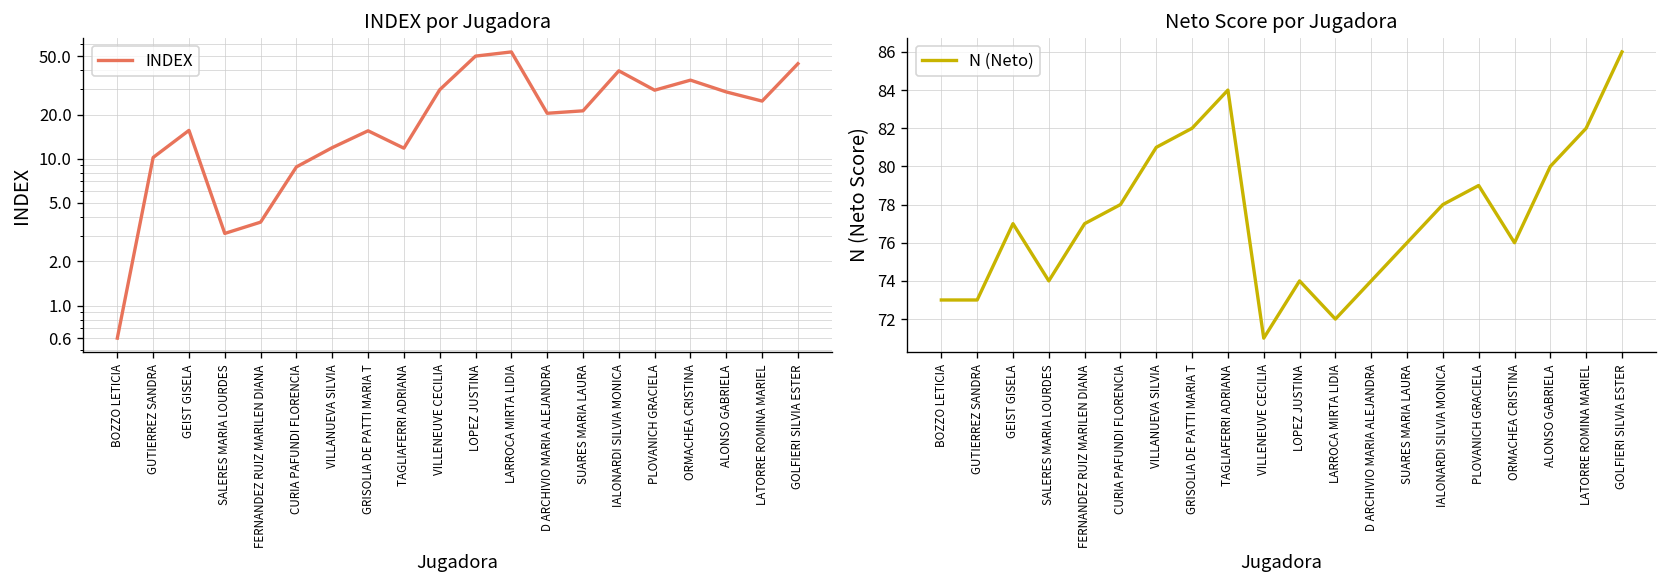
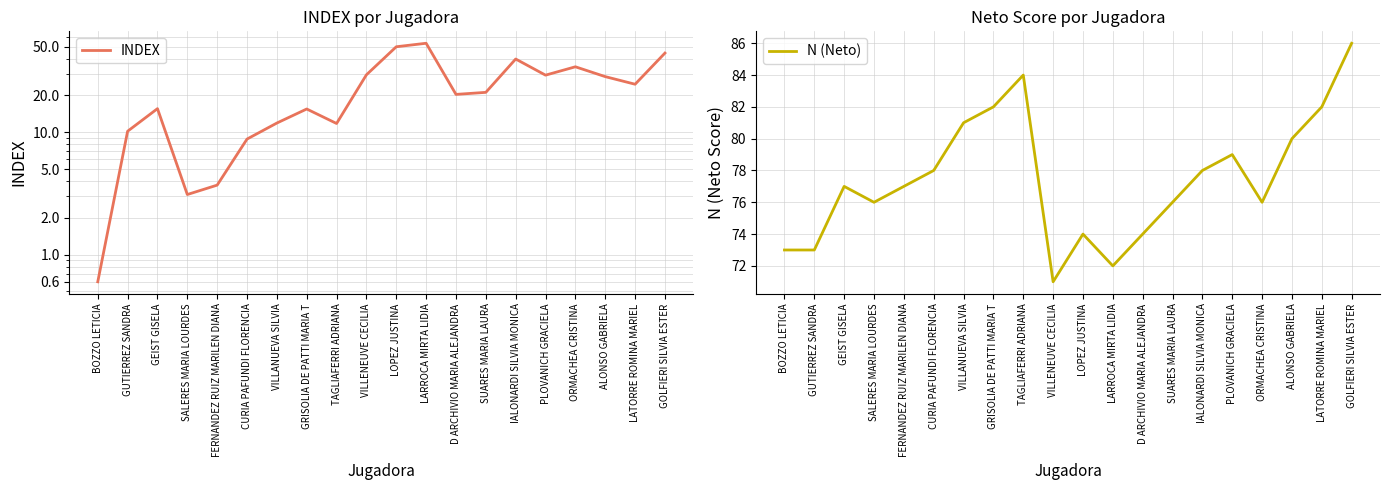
Neto Score por Jugadora, SALERES MARIA LOURDES: 74 -> 76
